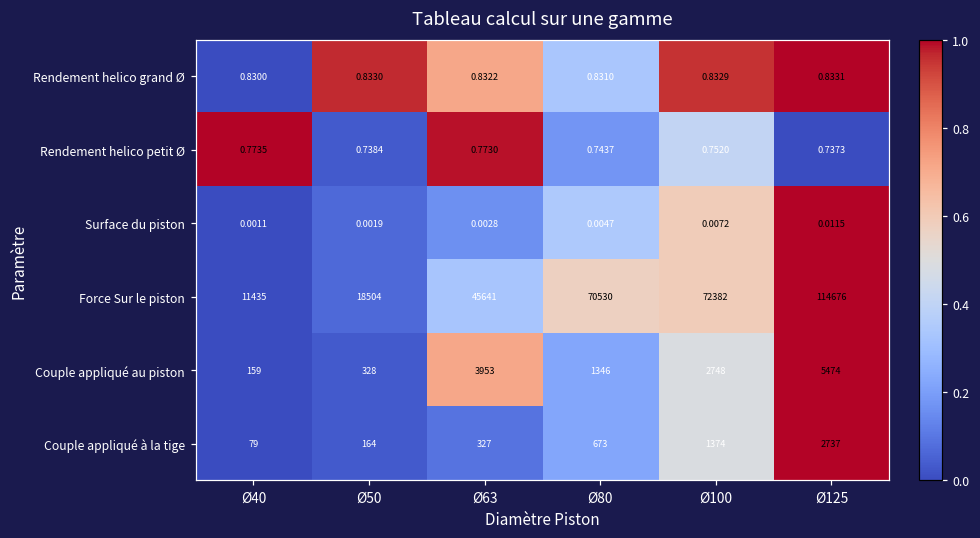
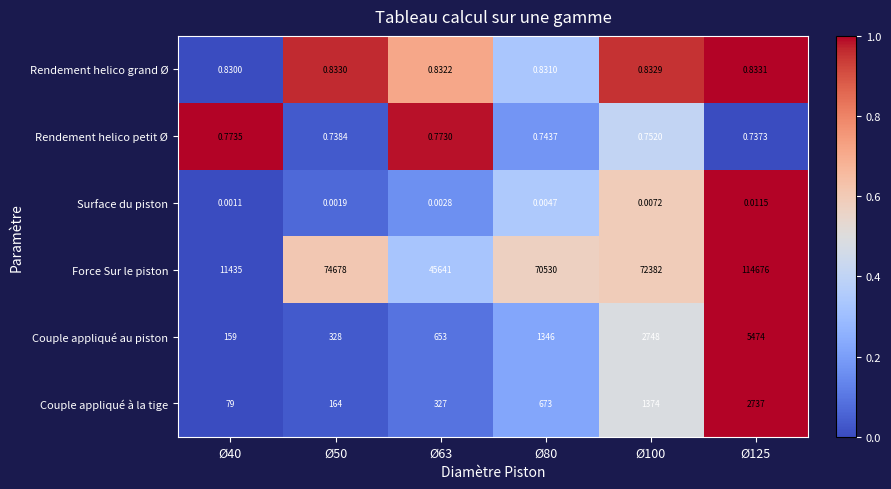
Force Sur le piston, Ø50: 18504 -> 74678
Couple appliqué au piston, Ø63: 3953 -> 653
